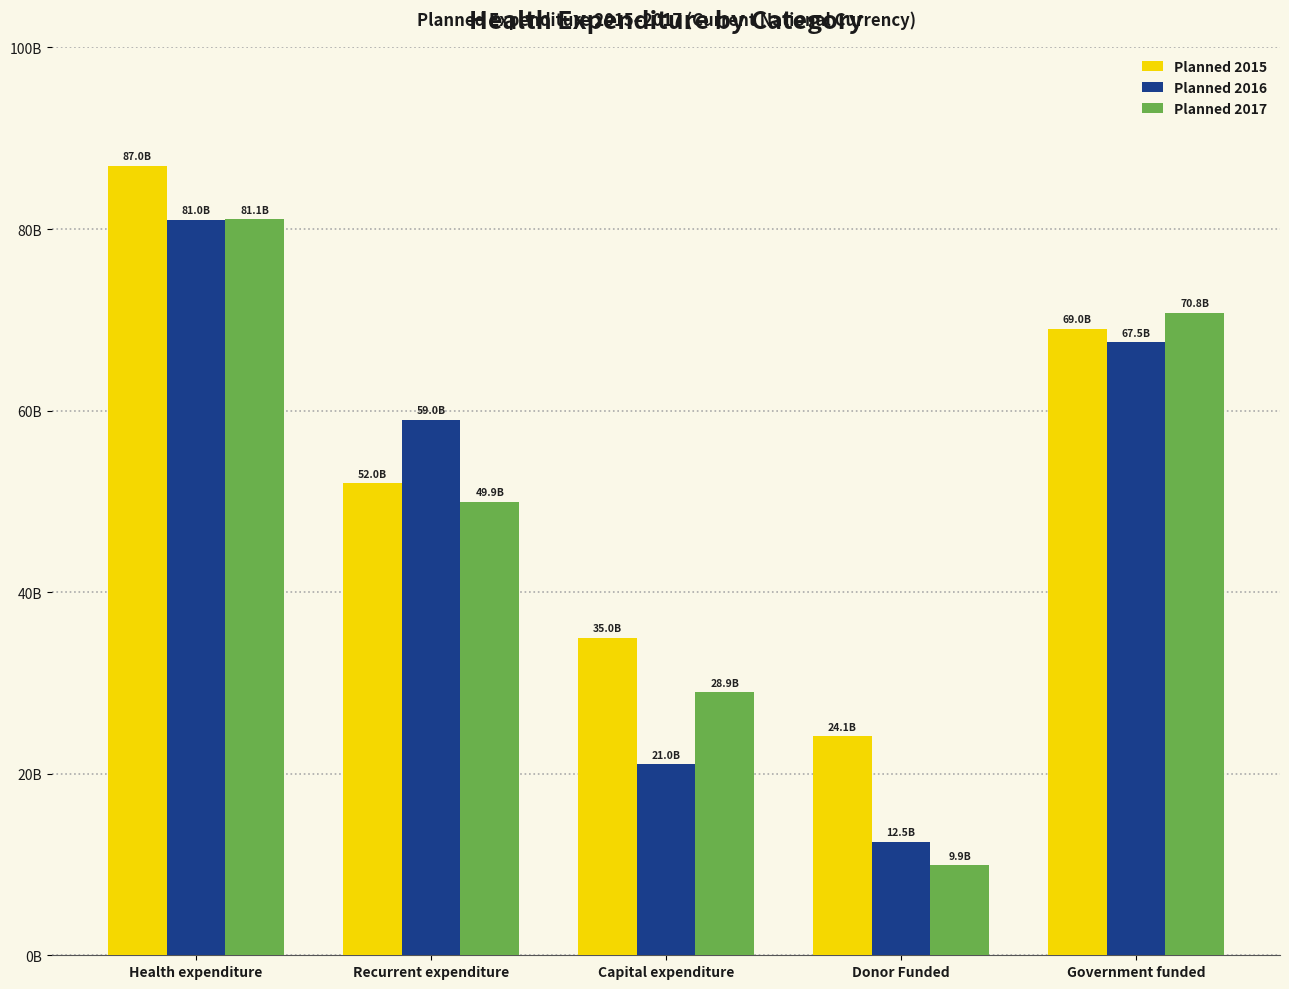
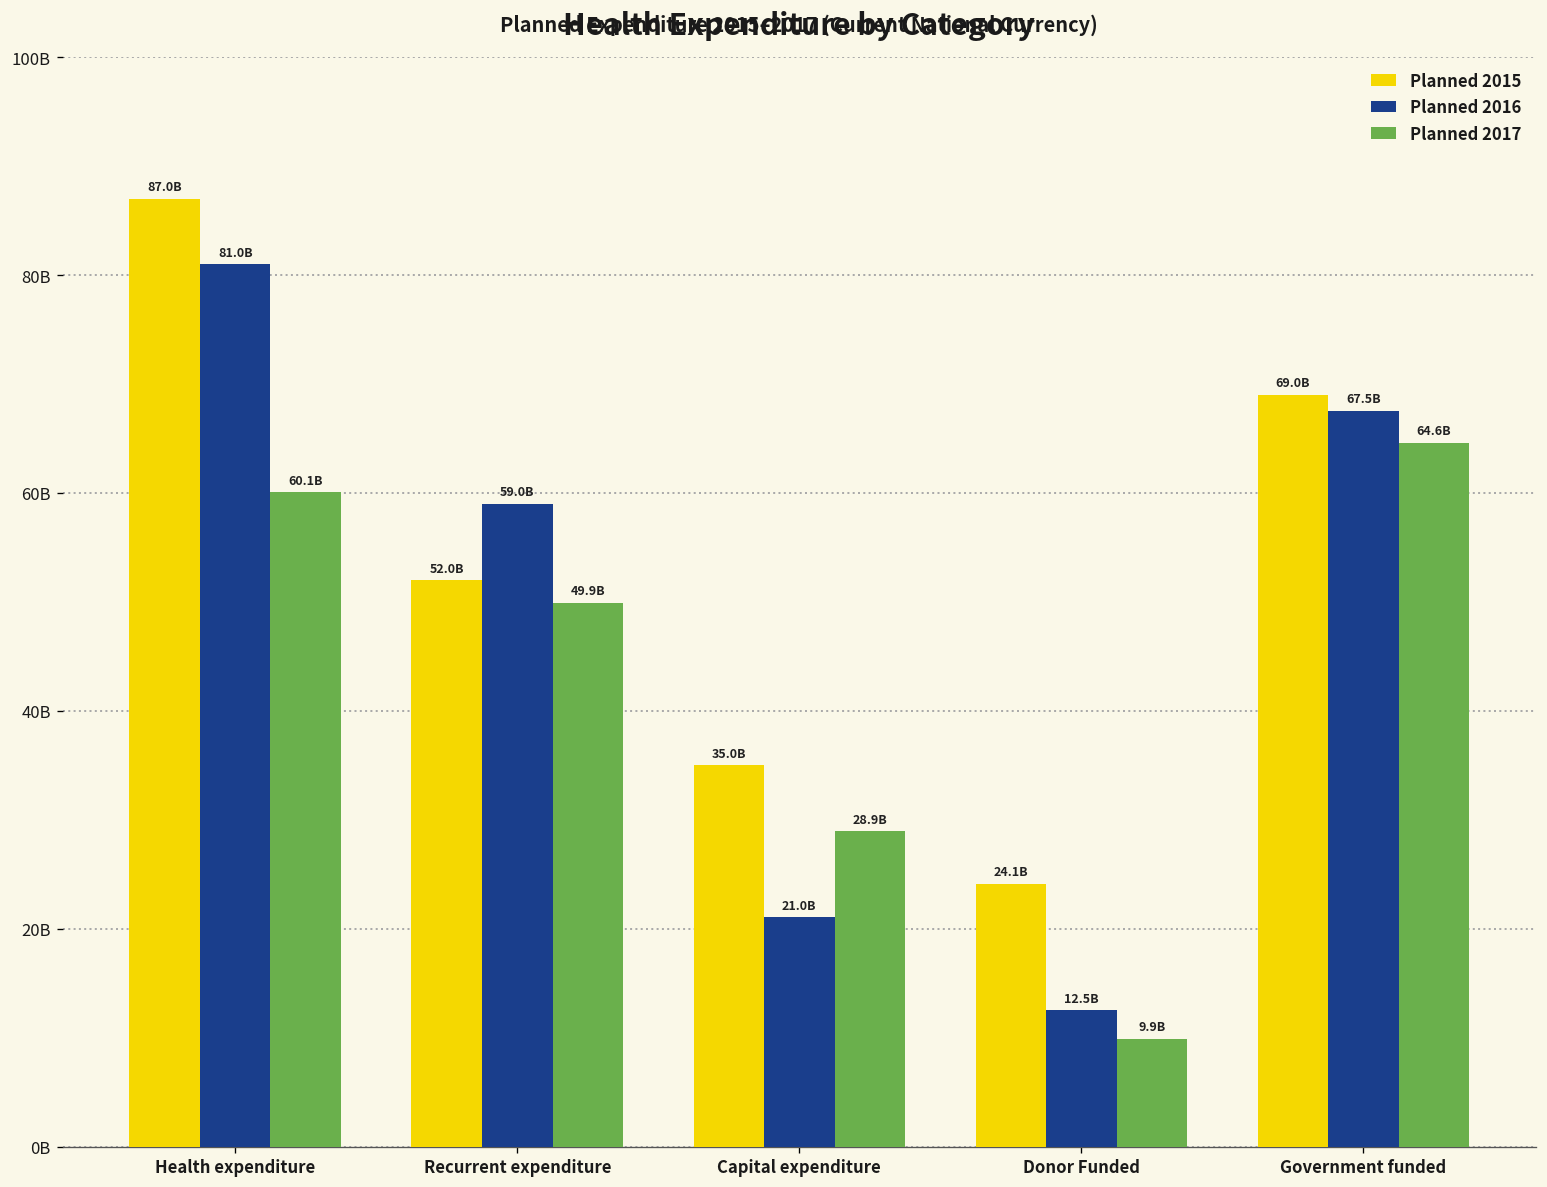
Planned 2017, Health expenditure: 81.1B -> 60.1B
Planned 2017, Government funded: 70.8B -> 64.6B
